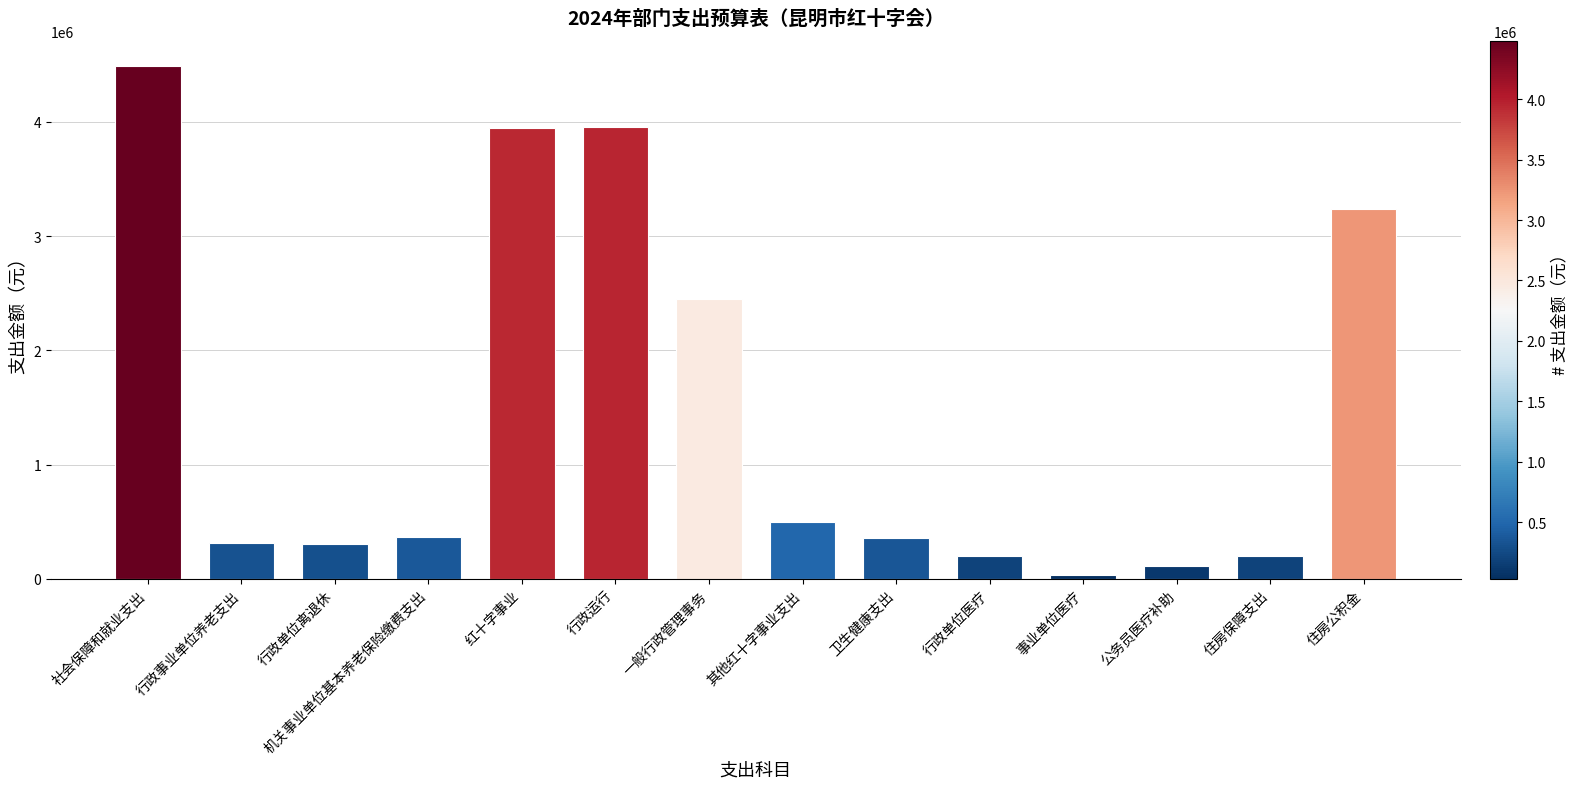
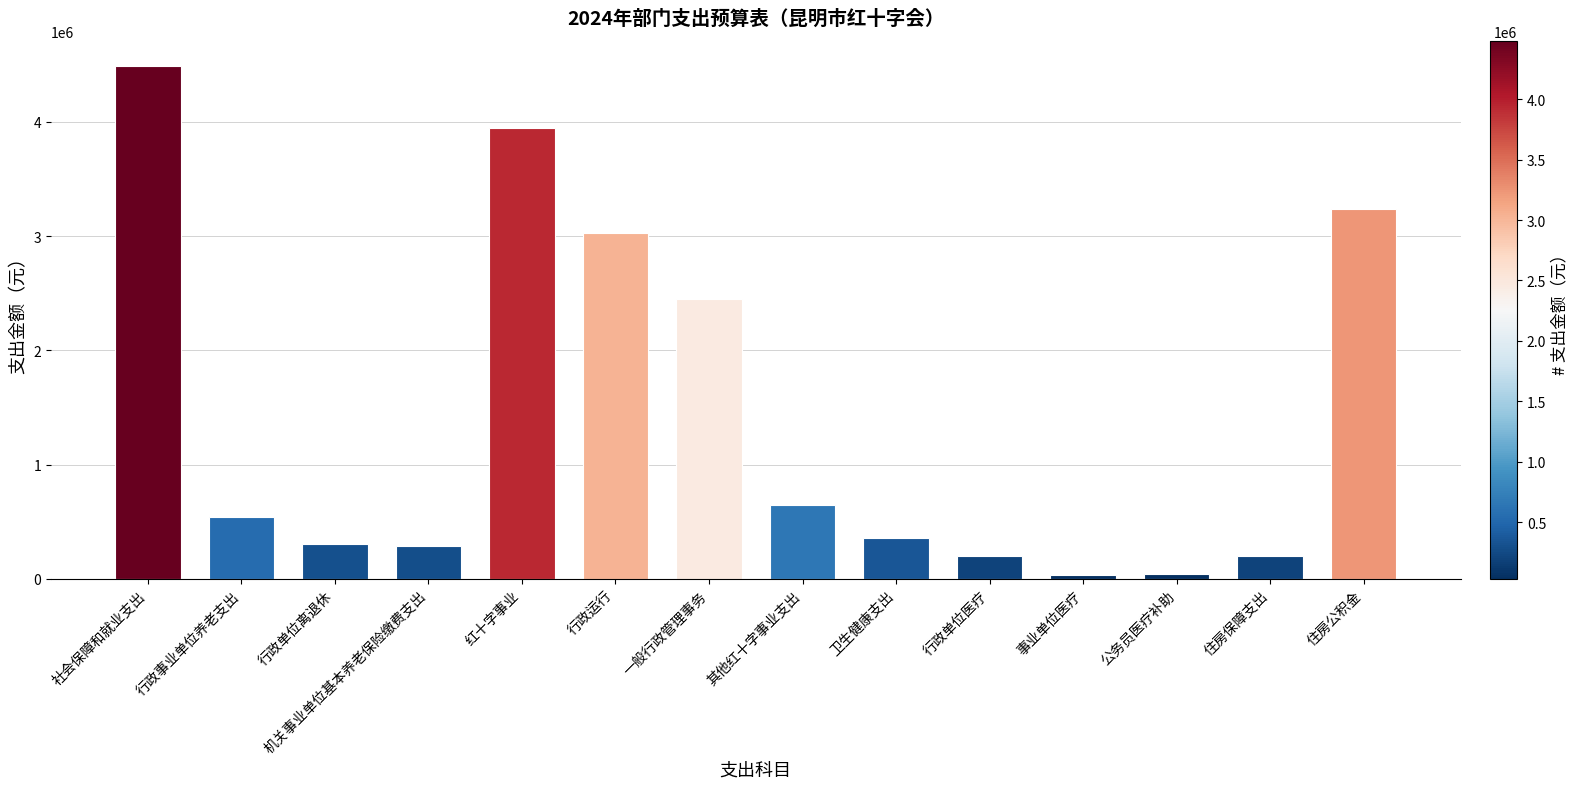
行政事业单位养老支出: 310000 -> 540000
机关事业单位基本养老保险缴费支出: 360000 -> 290000
行政运行: 3950000 -> 3030000
其他红十字事业支出: 500000 -> 640000
公务员医疗补助: 110000 -> 40000
